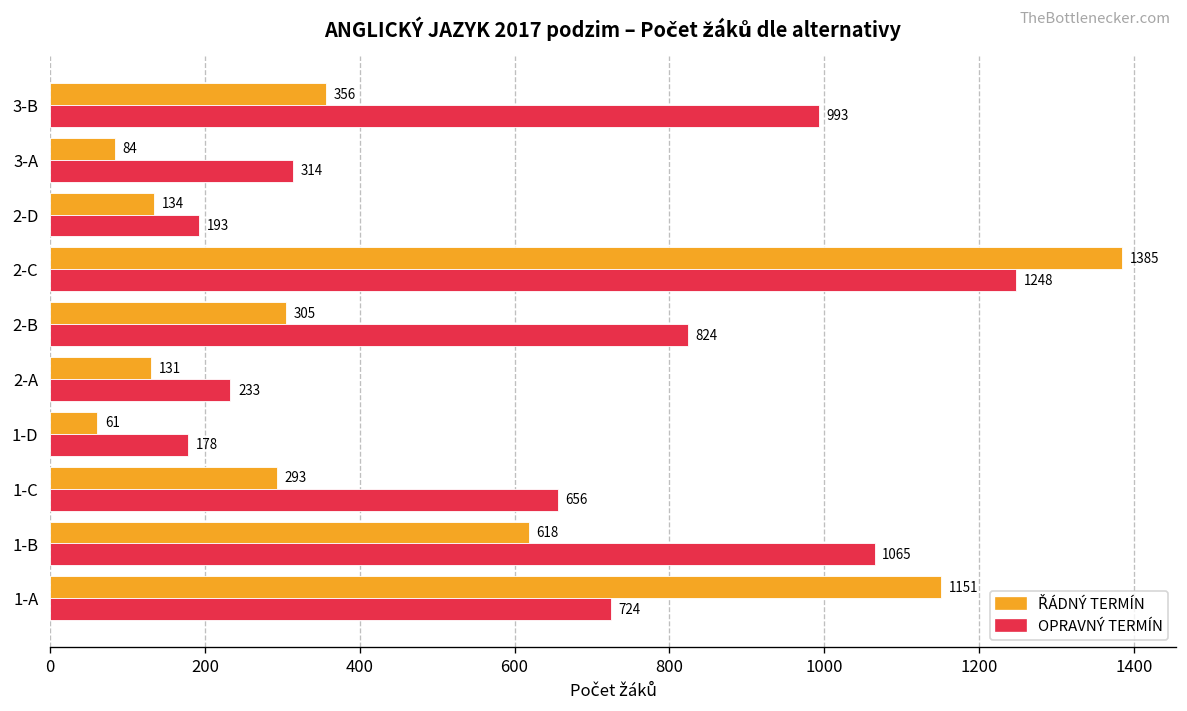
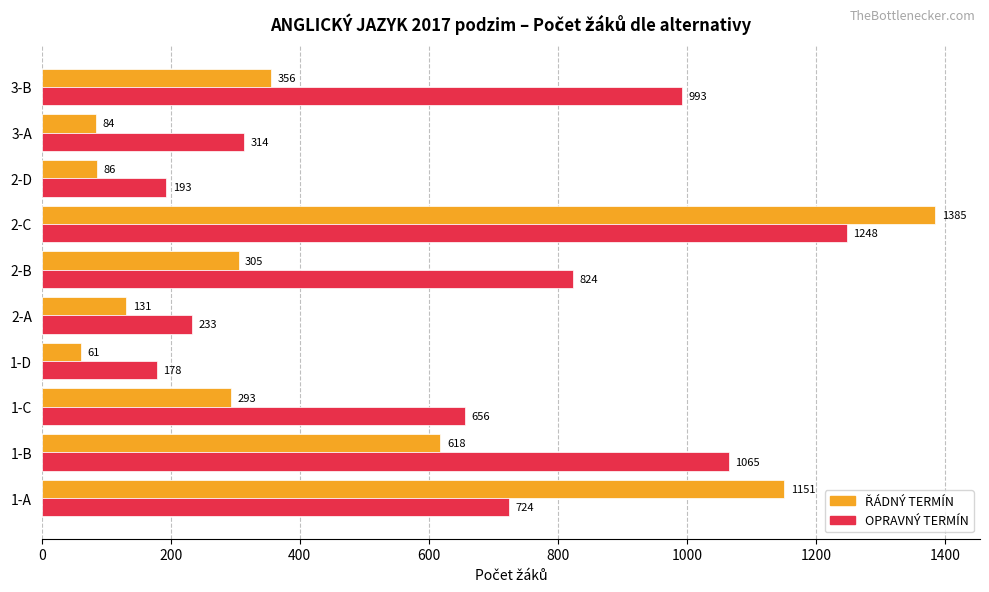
ŘÁDNÝ TERMÍN, 2-D: 134 -> 86
